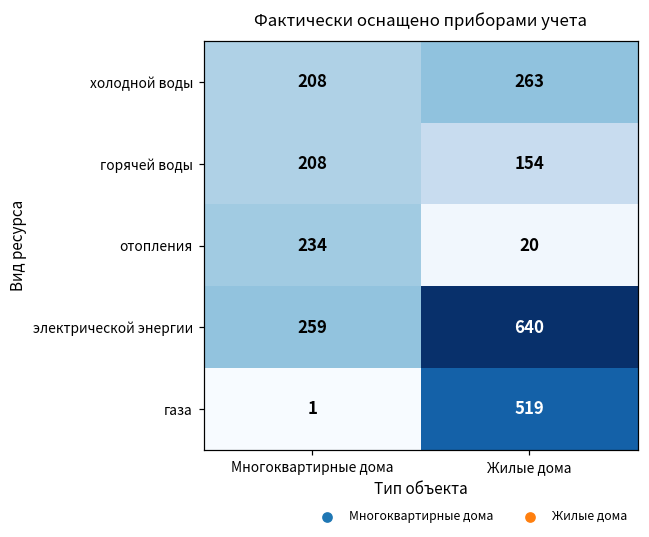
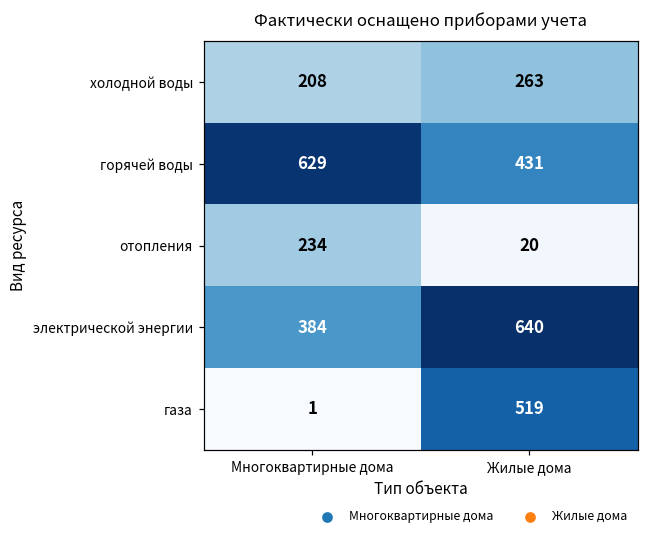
горячей воды, Многоквартирные дома: 208 -> 629
горячей воды, Жилые дома: 154 -> 431
электрической энергии, Многоквартирные дома: 259 -> 384
